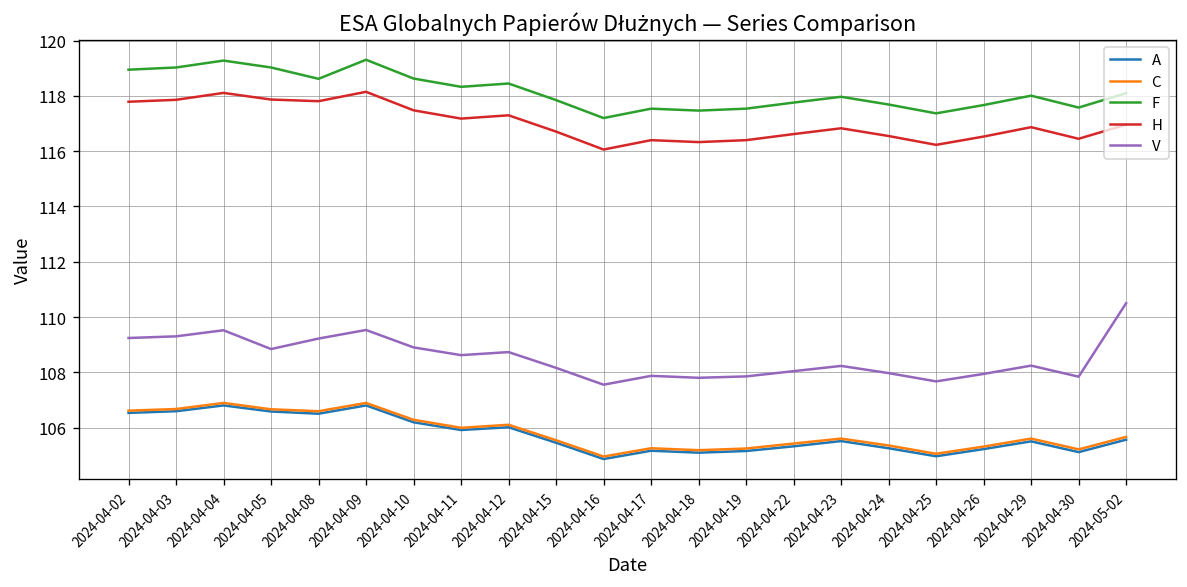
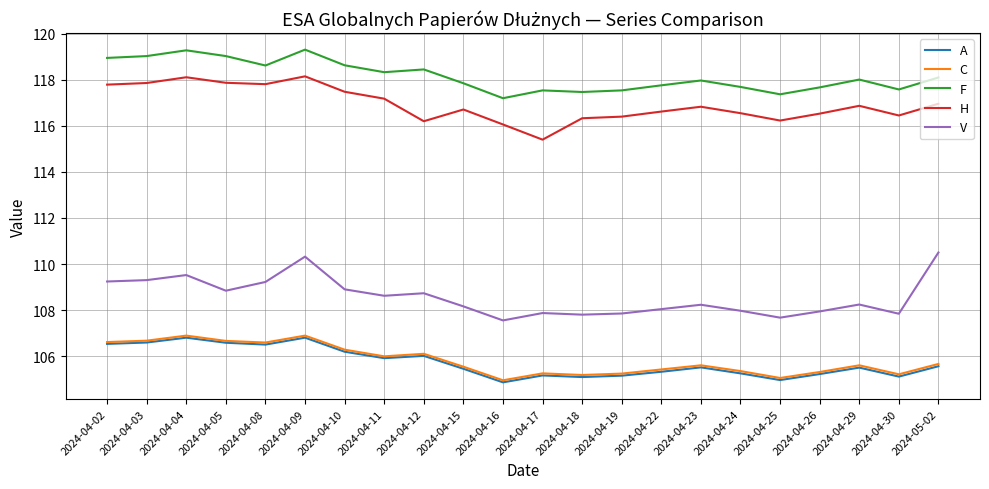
V, 2024-04-09: 109.5 -> 110.3
H, 2024-04-12: 117.3 -> 116.2
H, 2024-04-17: 116.4 -> 115.4
